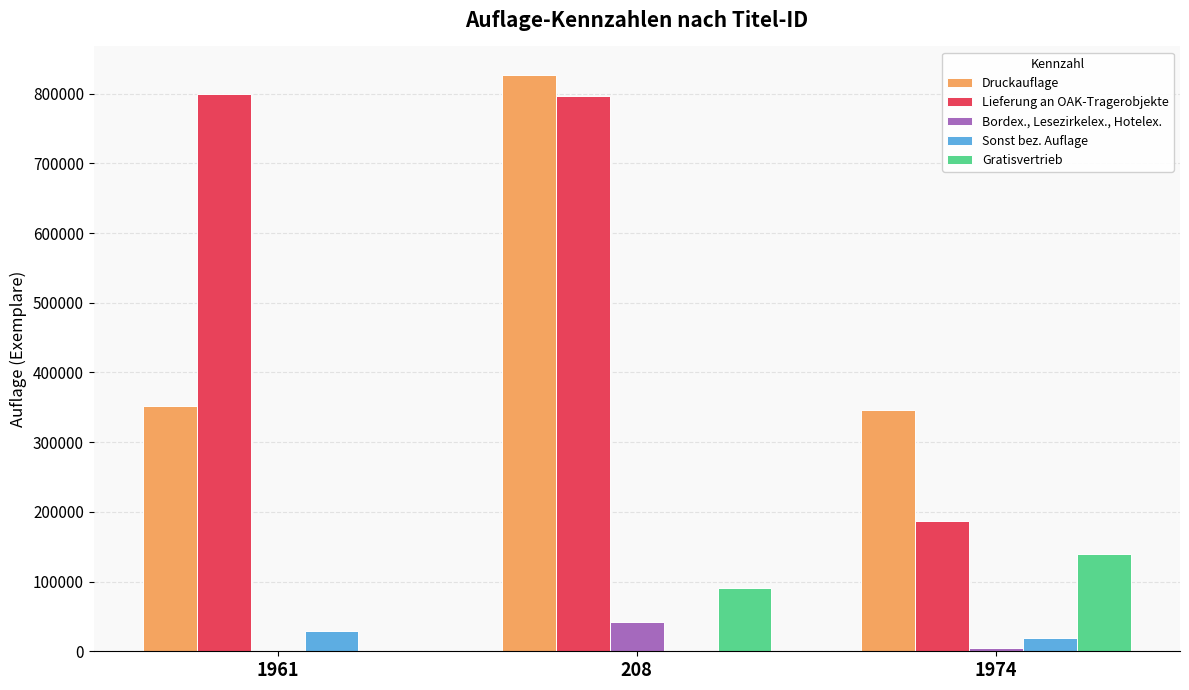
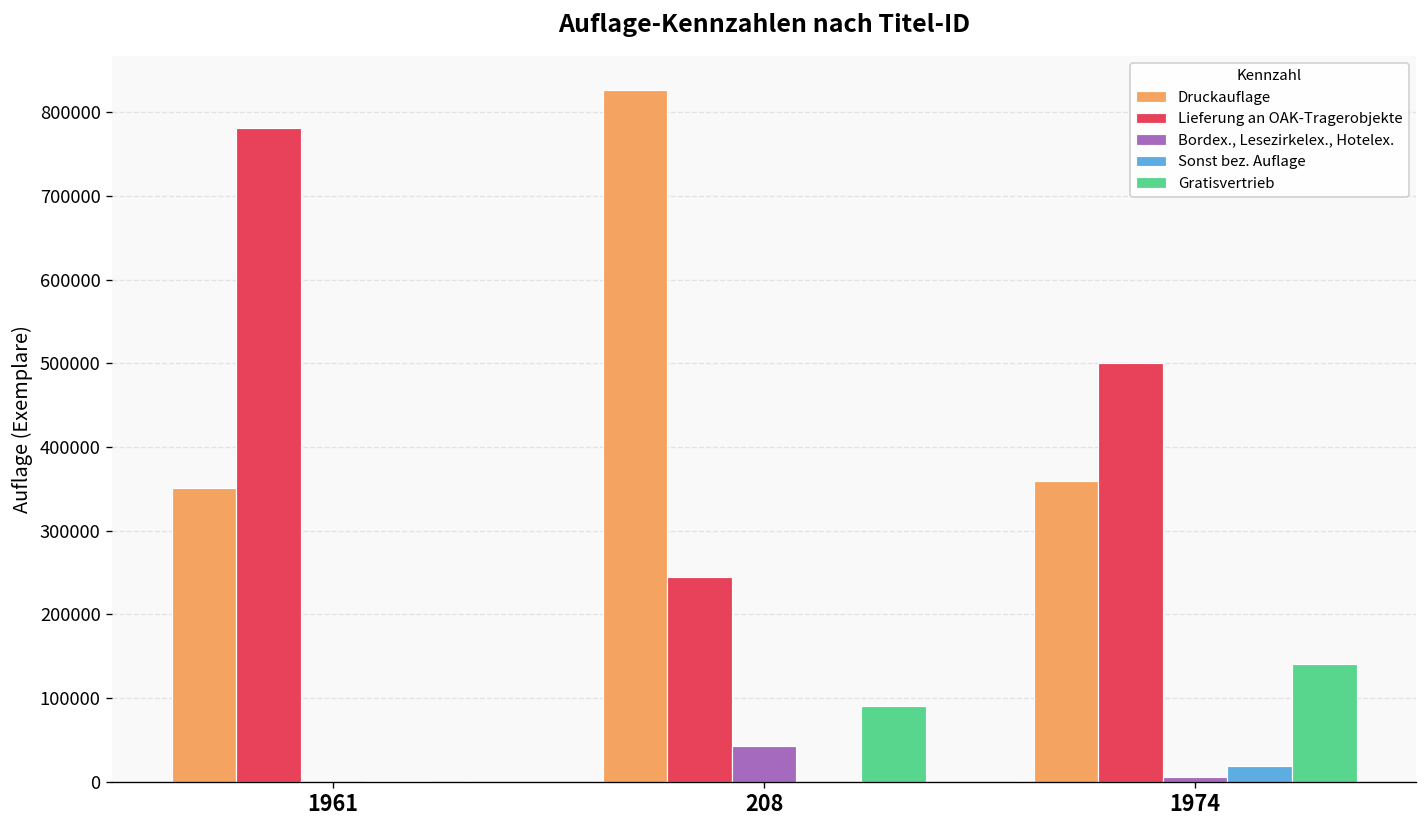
Lieferung an OAK-Tragerobjekte, 1961: 800000 -> 780000
Sonst bez. Auflage, 1961: 30000 -> 0
Lieferung an OAK-Tragerobjekte, 208: 800000 -> 240000
Druckauflage, 1974: 350000 -> 360000
Lieferung an OAK-Tragerobjekte, 1974: 190000 -> 500000
